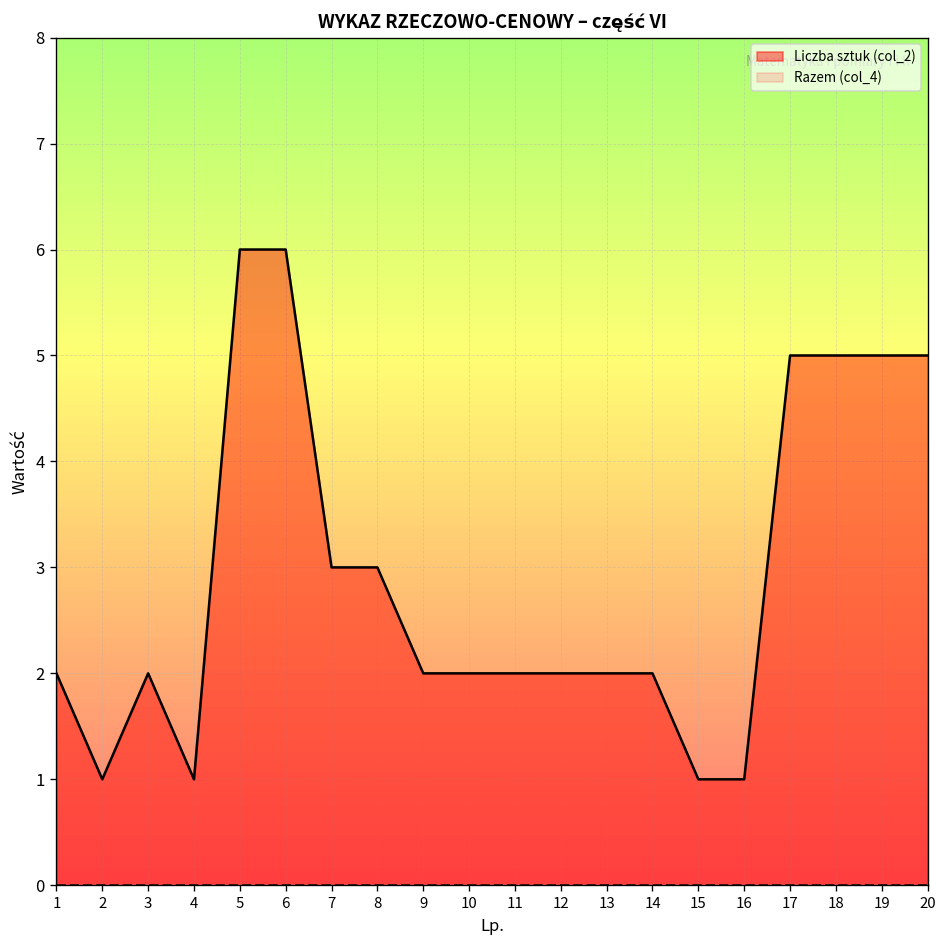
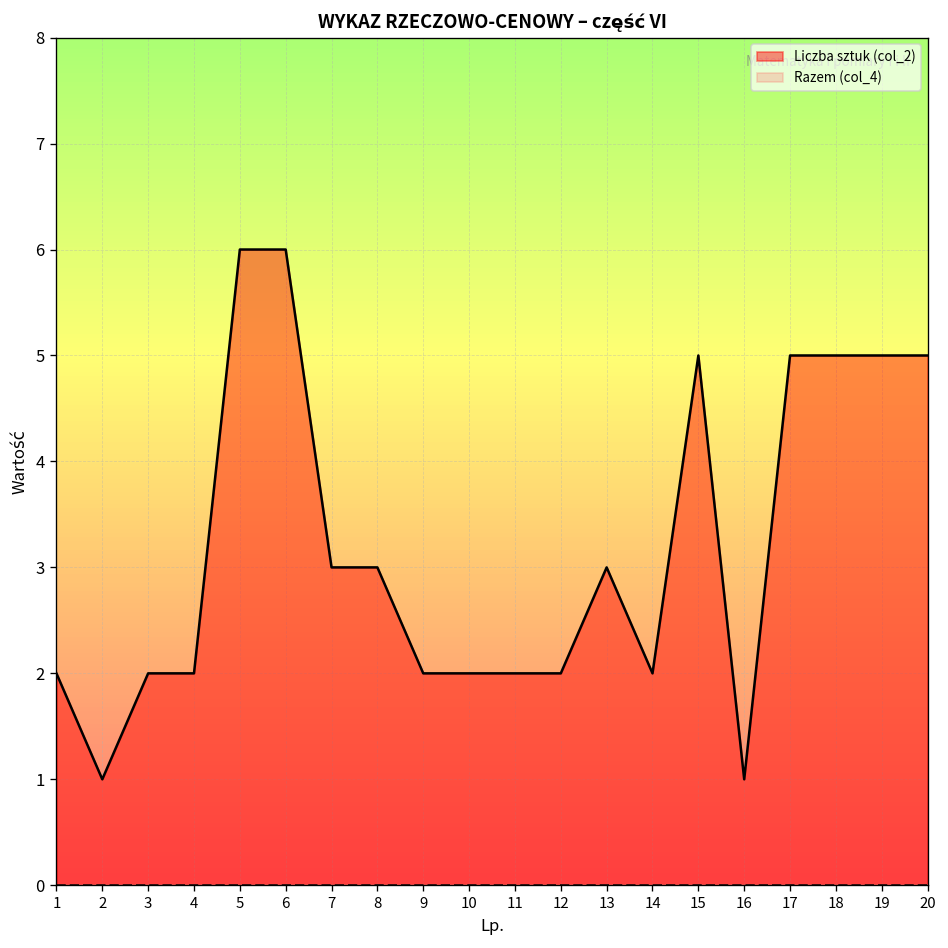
Liczba sztuk (col_2), 4: 1 -> 2
Liczba sztuk (col_2), 13: 2 -> 3
Liczba sztuk (col_2), 15: 1 -> 5
